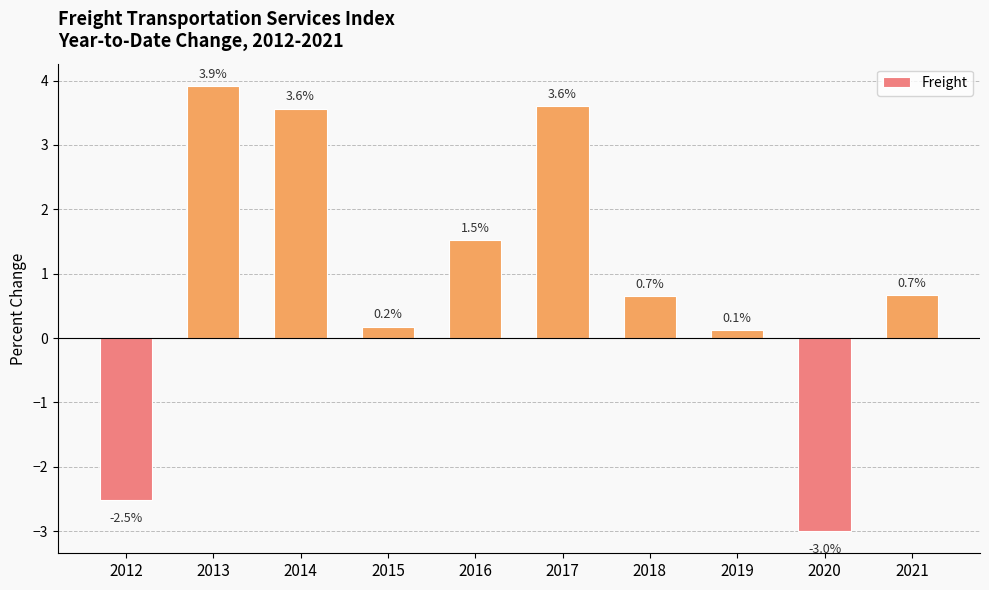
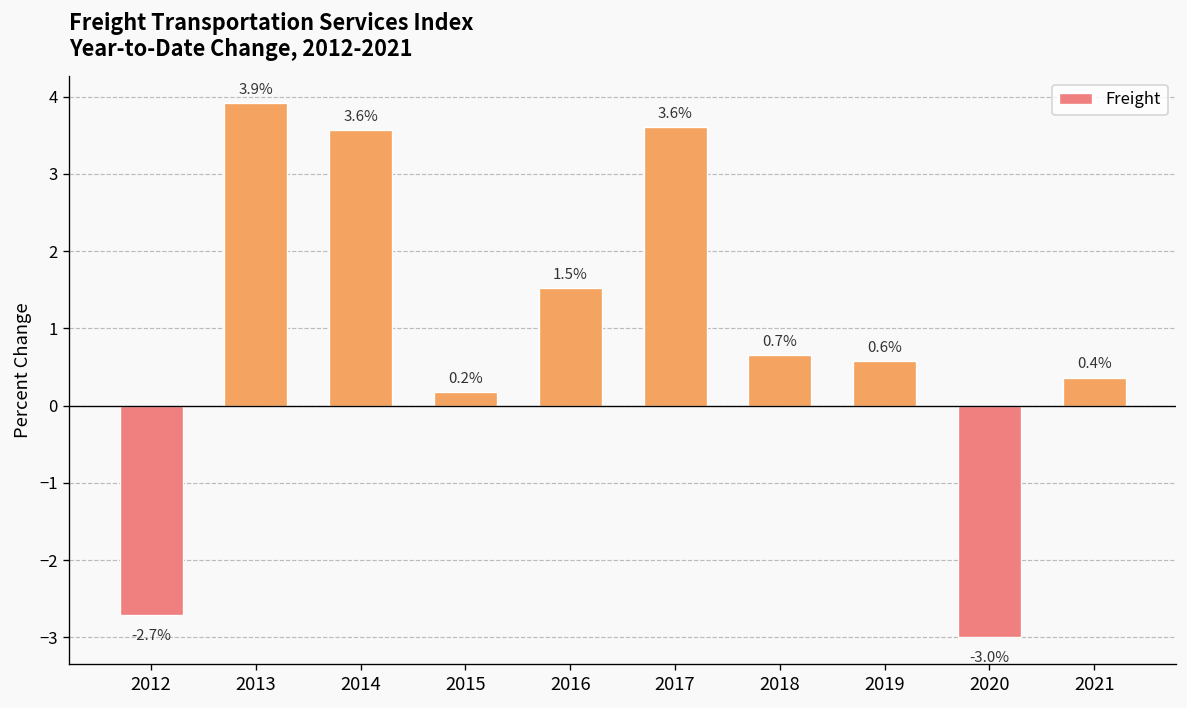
2012: -2.5% -> -2.7%
2019: 0.1% -> 0.6%
2021: 0.7% -> 0.4%
